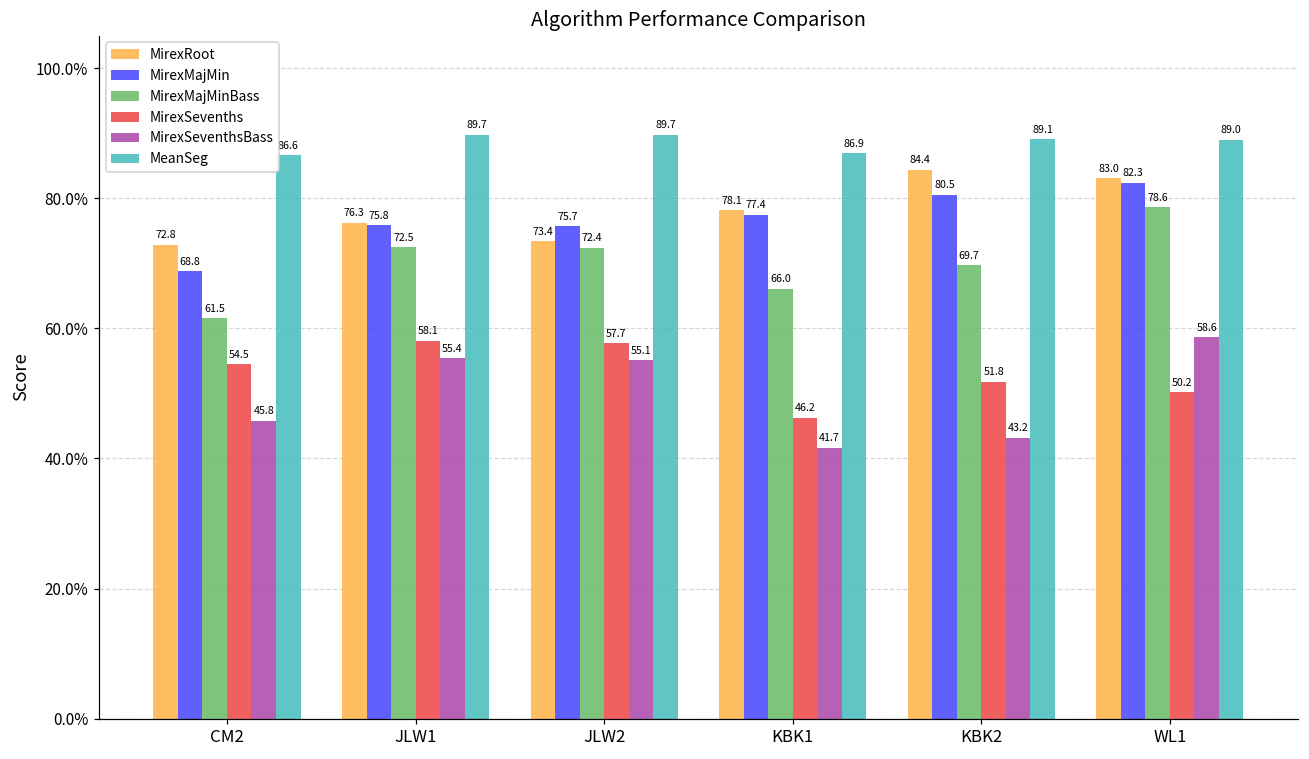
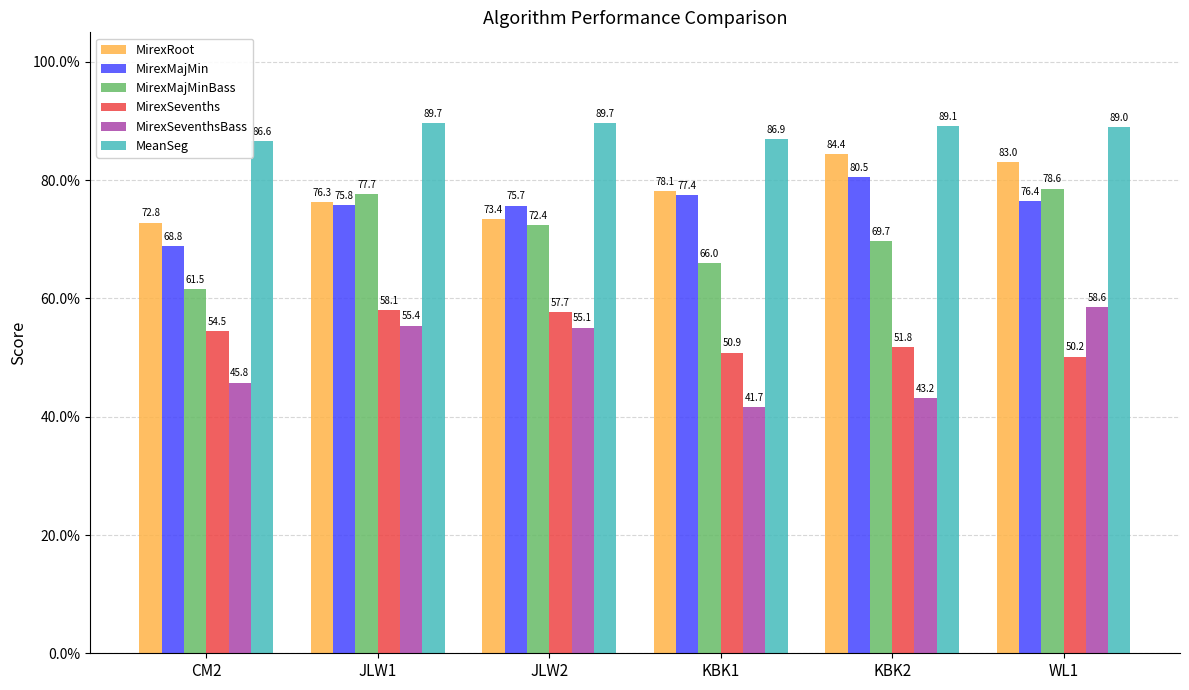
MirexMajMinBass, JLW1: 72.5 -> 77.7
MirexSevenths, KBK1: 46.2 -> 50.9
MirexMajMin, WL1: 82.3 -> 76.4
